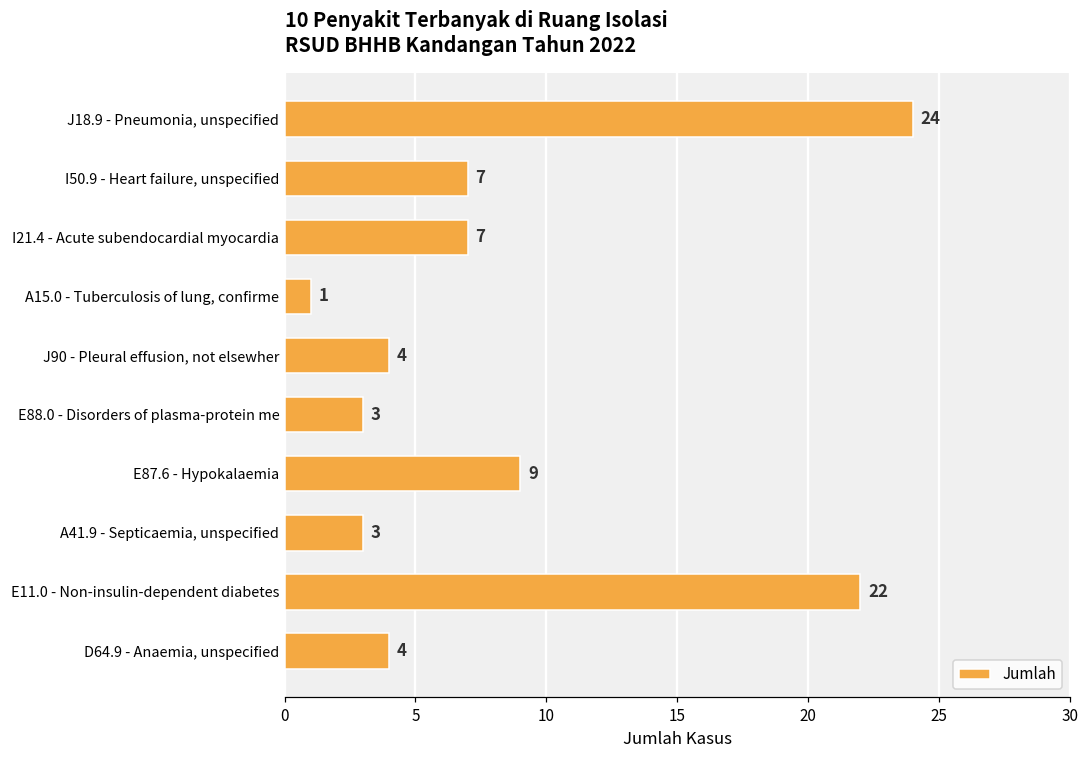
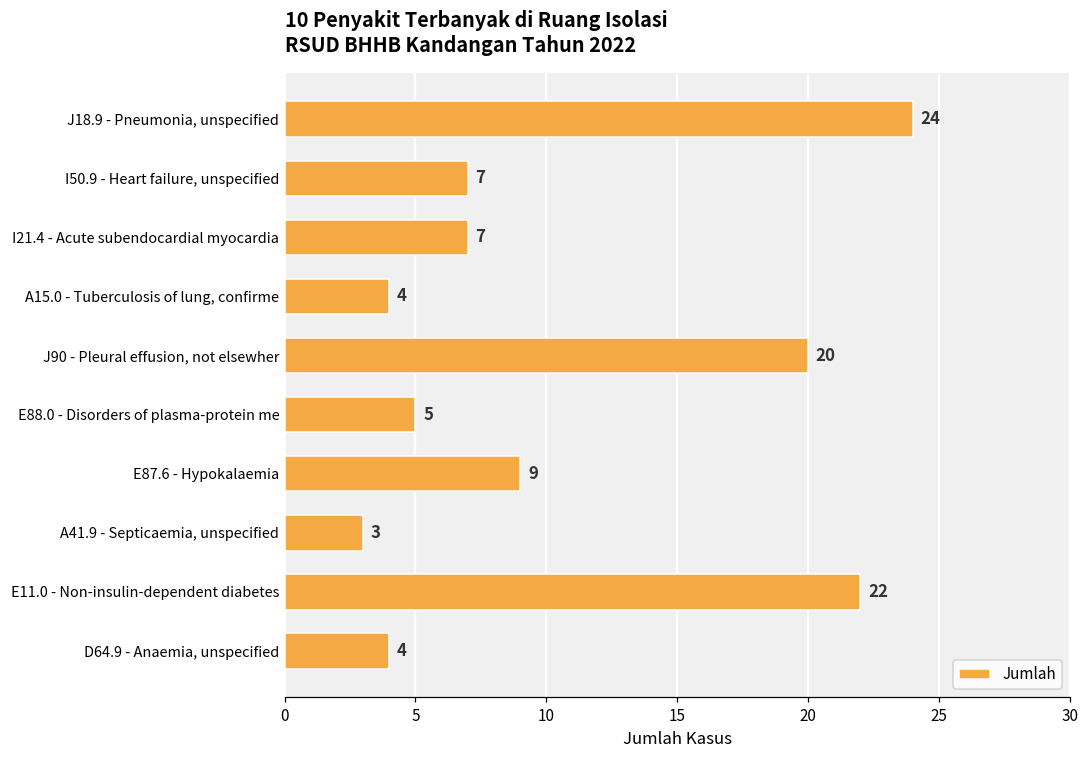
A15.0 - Tuberculosis of lung, confirme: 1 -> 4
J90 - Pleural effusion, not elsewher: 4 -> 20
E88.0 - Disorders of plasma-protein me: 3 -> 5
